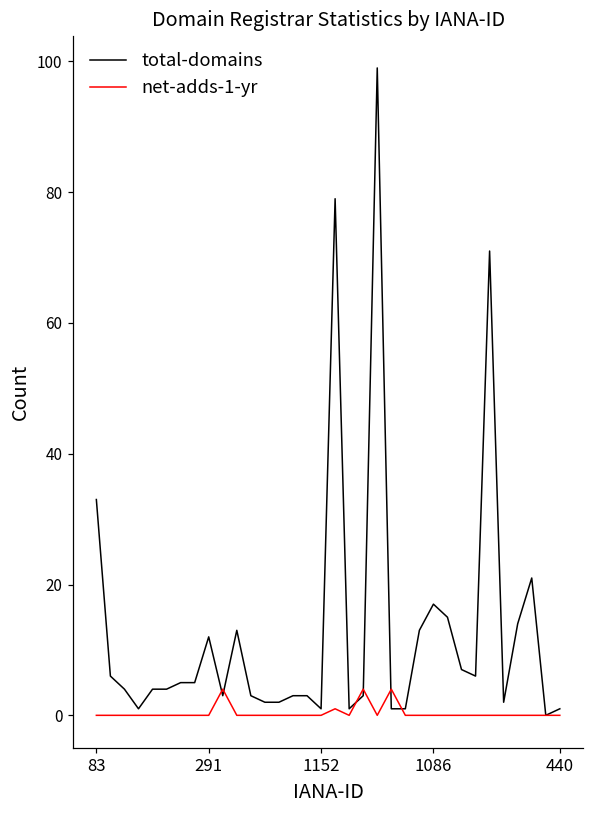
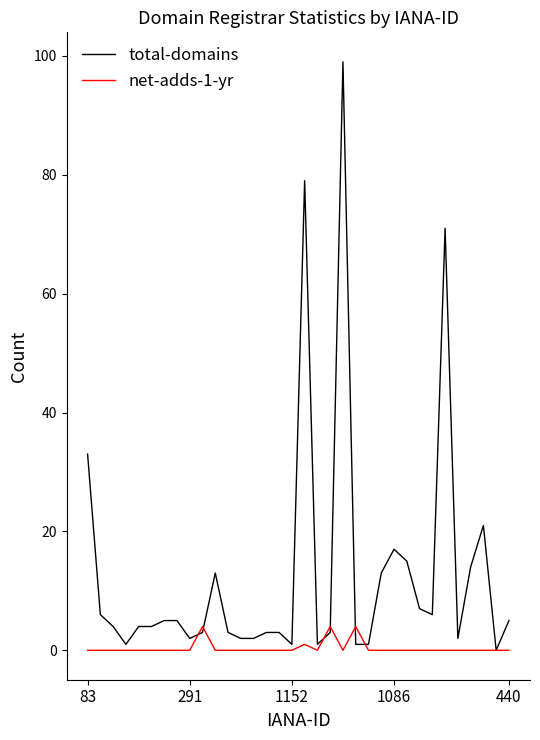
total-domains, 291: 12 -> 2
total-domains, 440: 1 -> 5
